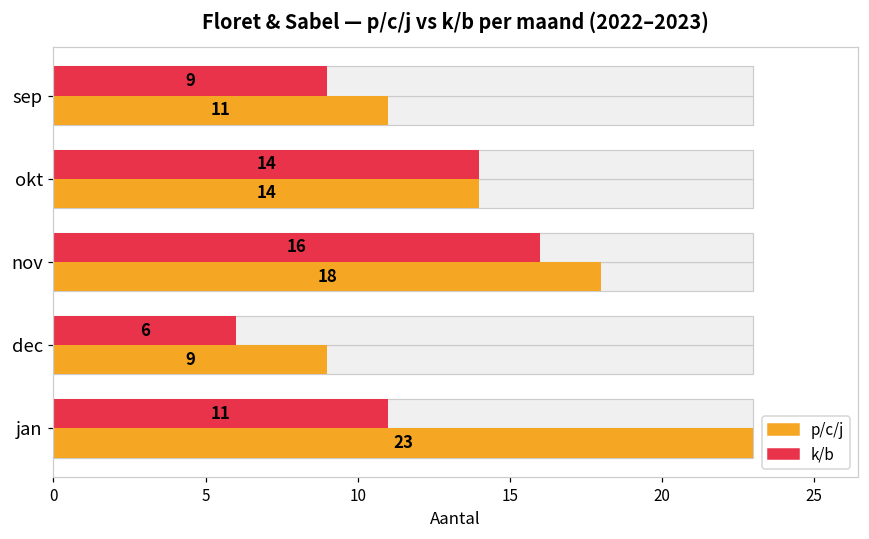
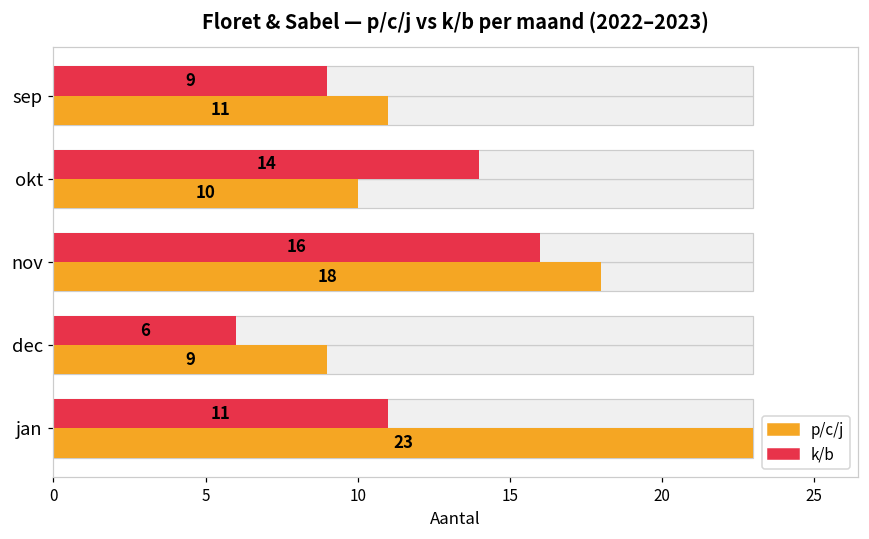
p/c/j, okt: 14 -> 10
